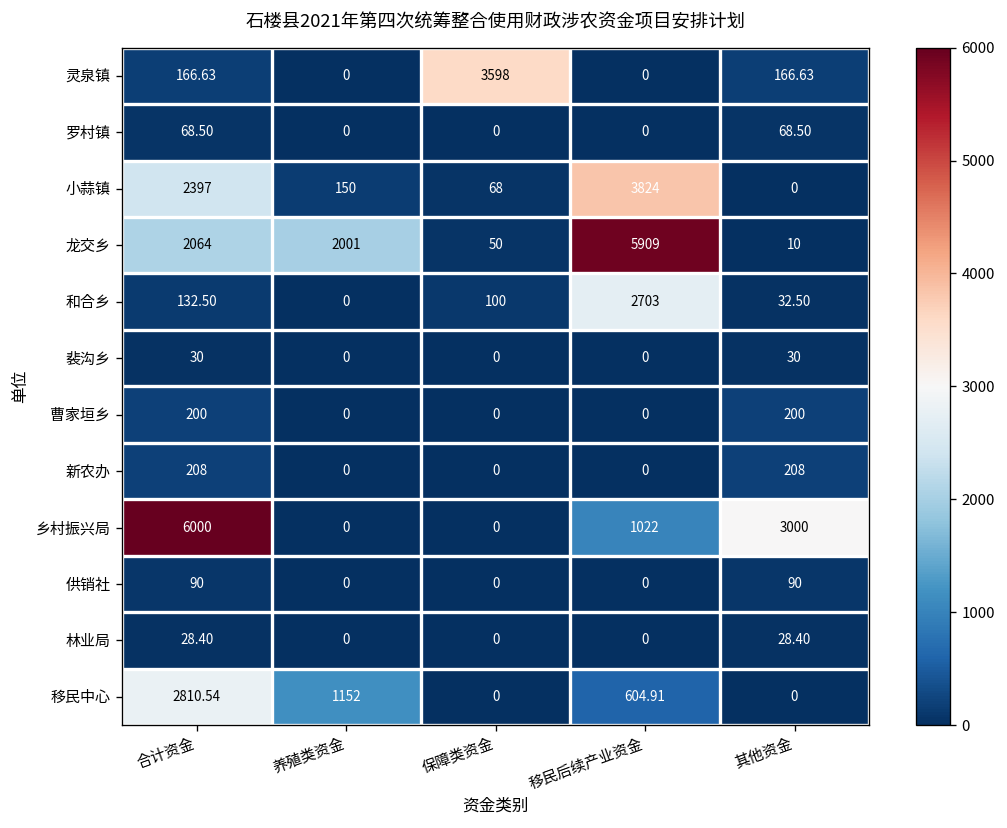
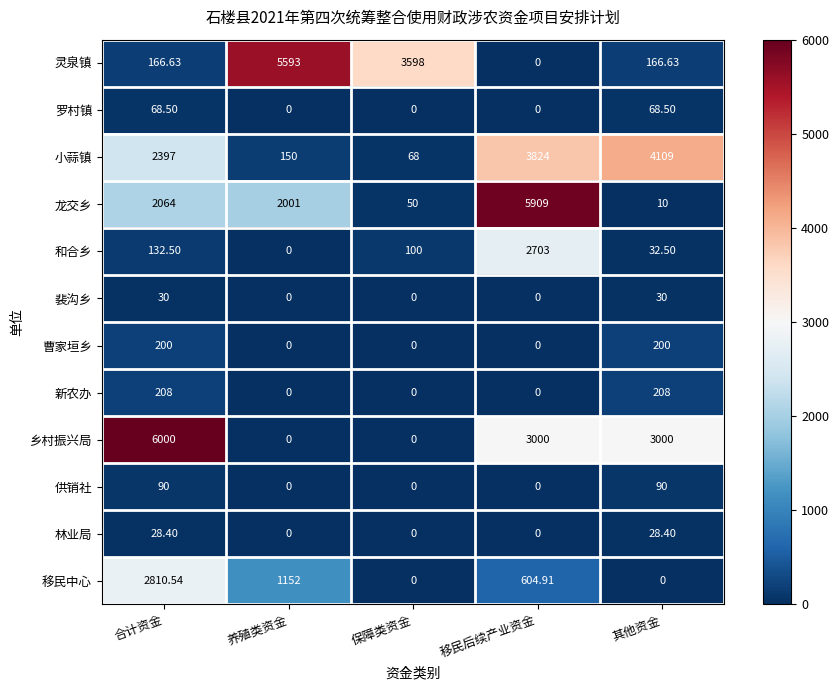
灵泉镇, 养殖类资金: 0 -> 5593
小蒜镇, 其他资金: 0 -> 4109
乡村振兴局, 移民后续产业资金: 1022 -> 3000
